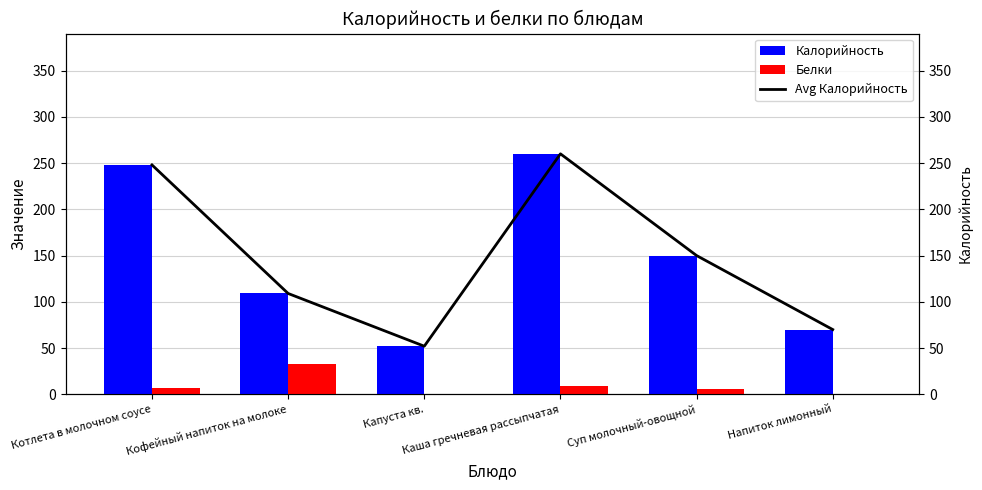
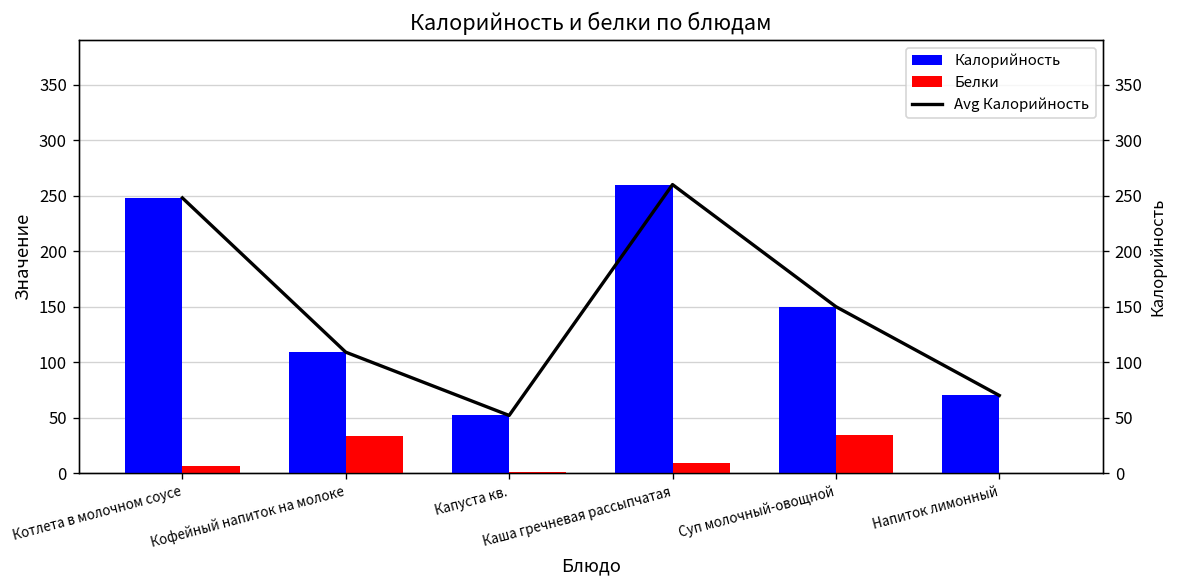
Белки, Суп молочный-овощной: 10 -> 30
